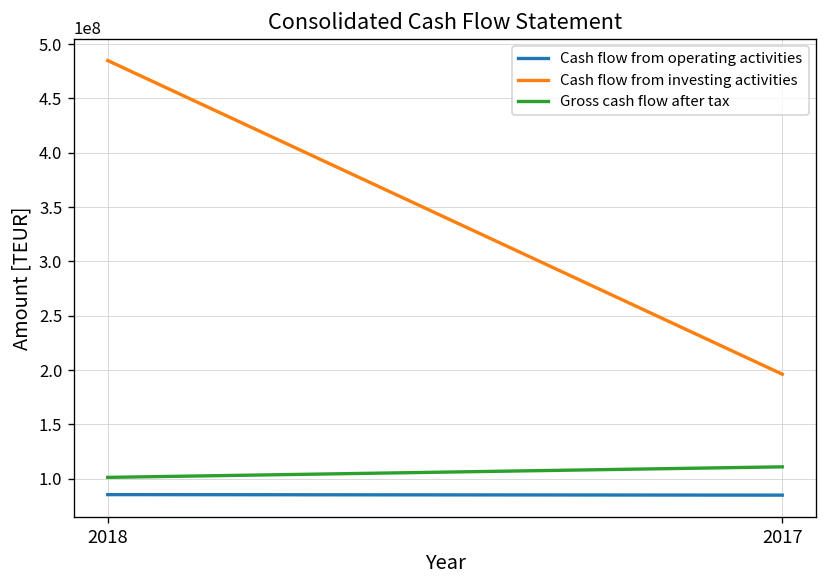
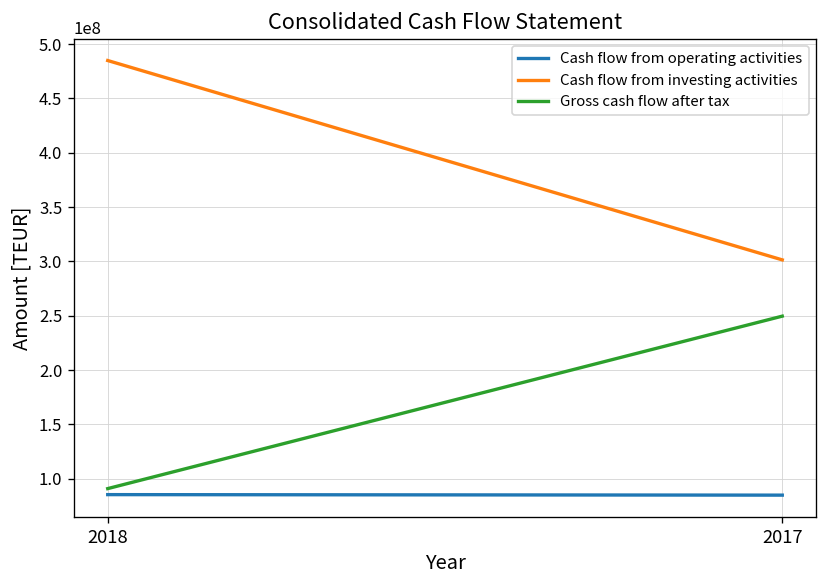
Gross cash flow after tax, 2018: 100000000 -> 90000000
Cash flow from investing activities, 2017: 200000000 -> 300000000
Gross cash flow after tax, 2017: 110000000 -> 250000000
